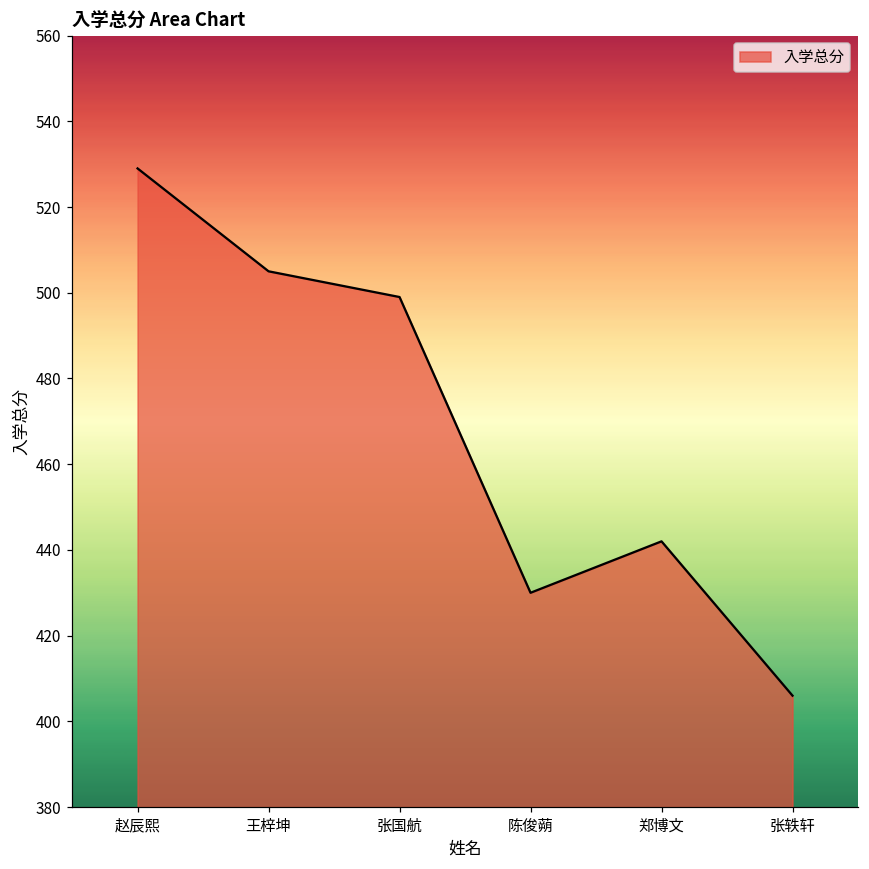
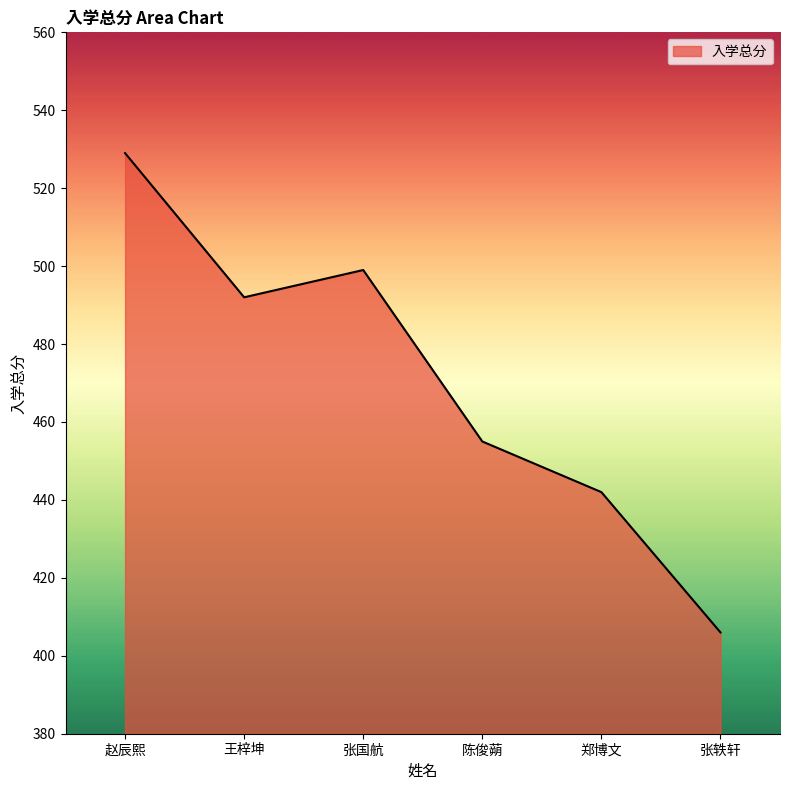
王梓坤: 505 -> 492
陈俊蒴: 430 -> 455
